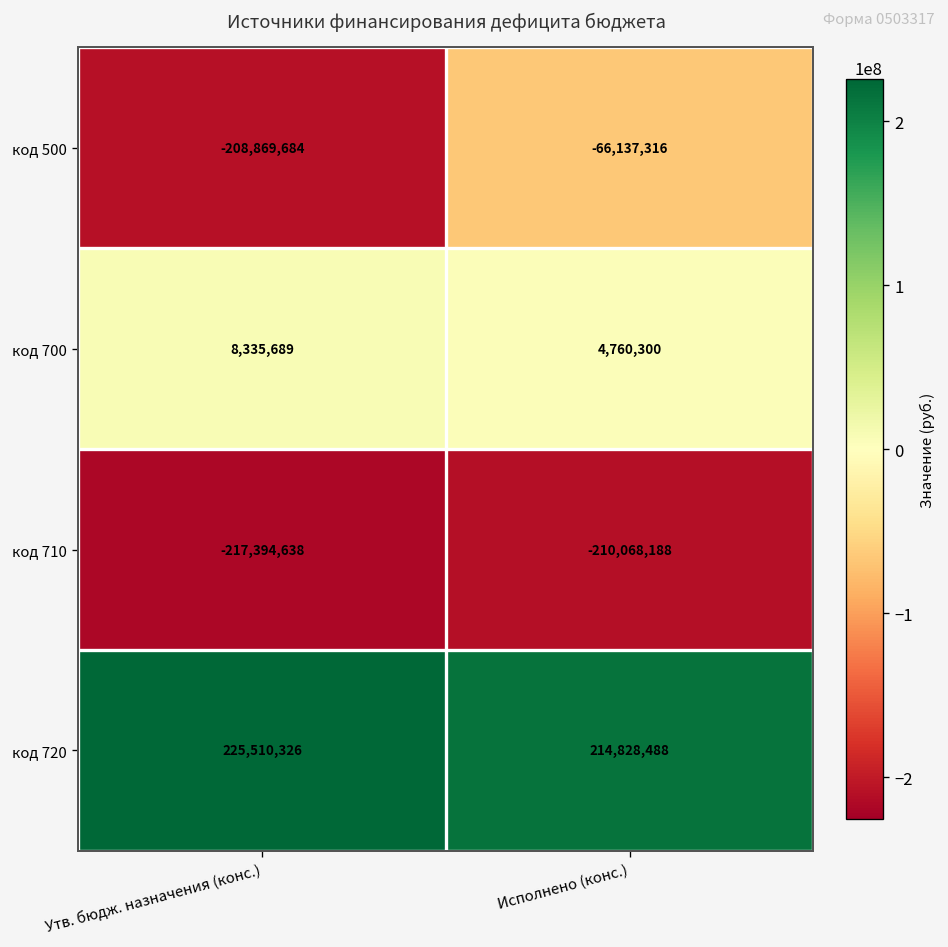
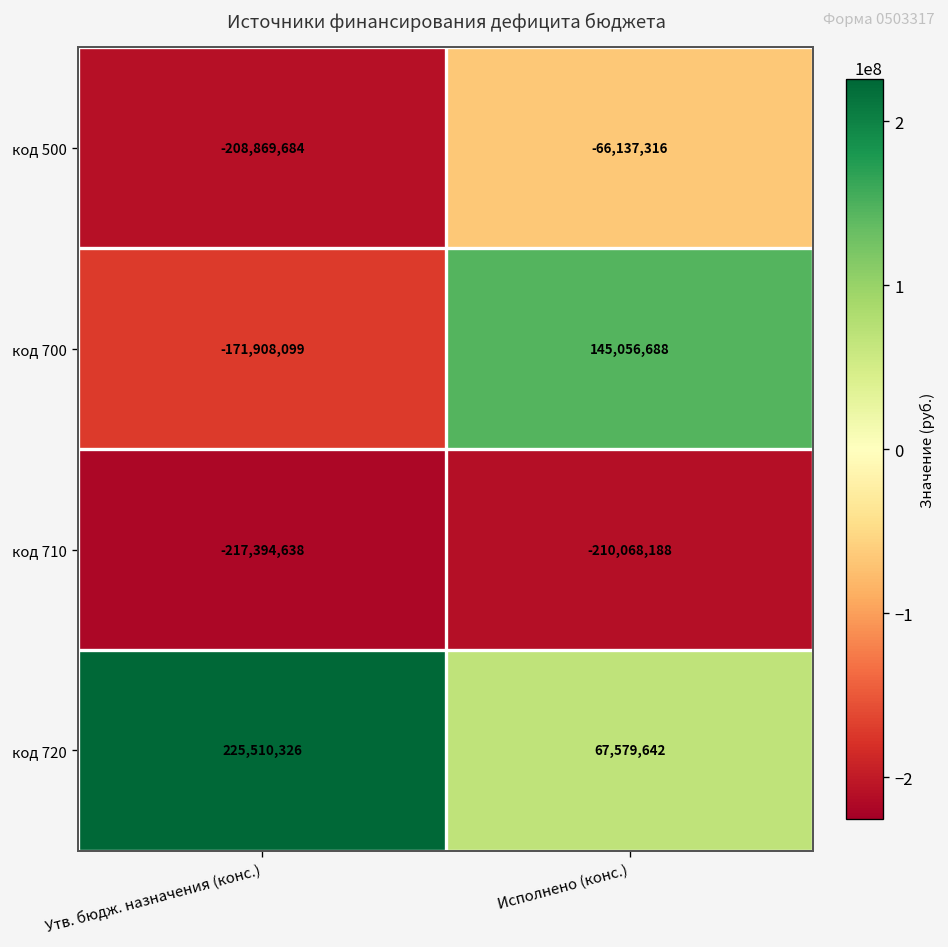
код 700, Утв. бюдж. назначения (конс.): 8,335,689 -> -171,908,099
код 700, Исполнено (конс.): 4,760,300 -> 145,056,688
код 720, Исполнено (конс.): 214,828,488 -> 67,579,642
